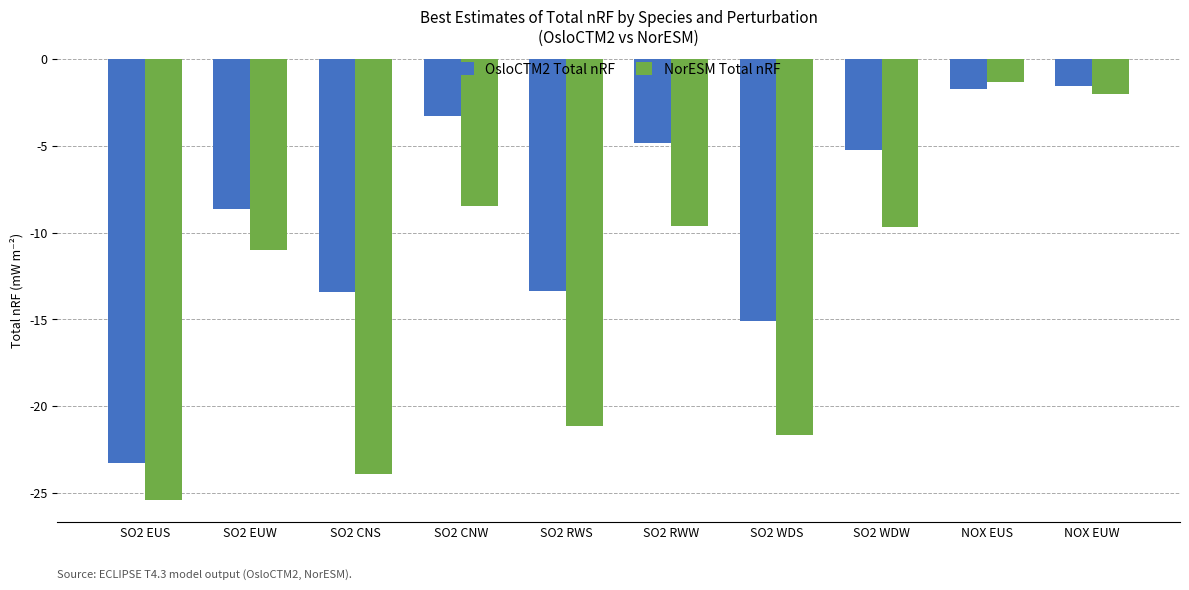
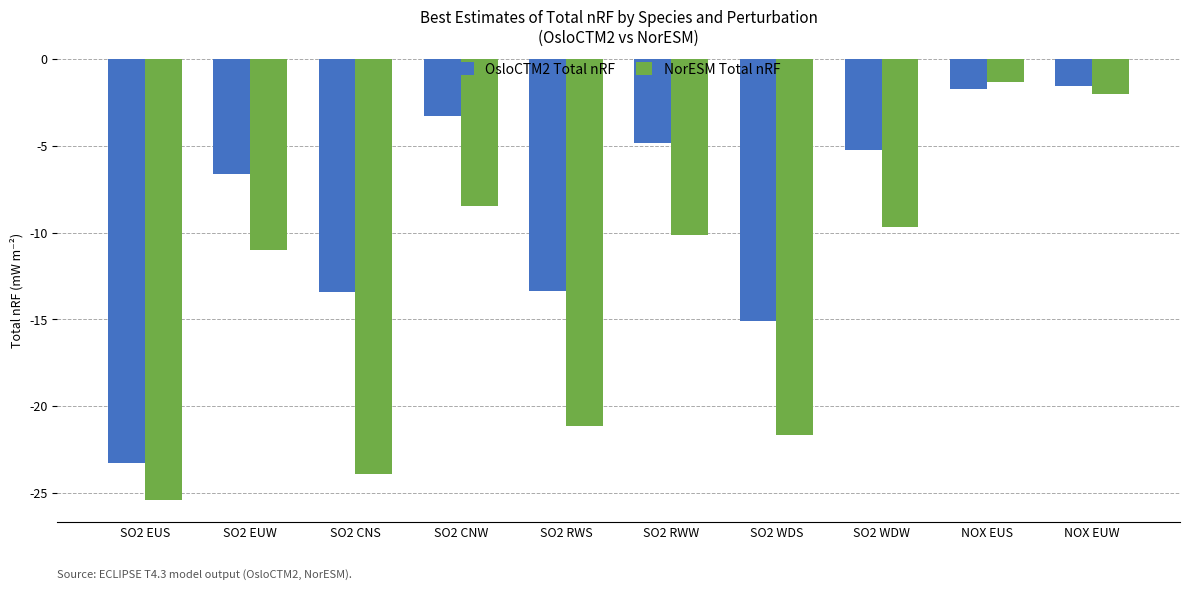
OsloCTM2 Total nRF, SO2 EUW: -8.7 -> -6.6
NorESM Total nRF, SO2 RWW: -9.6 -> -10.1
